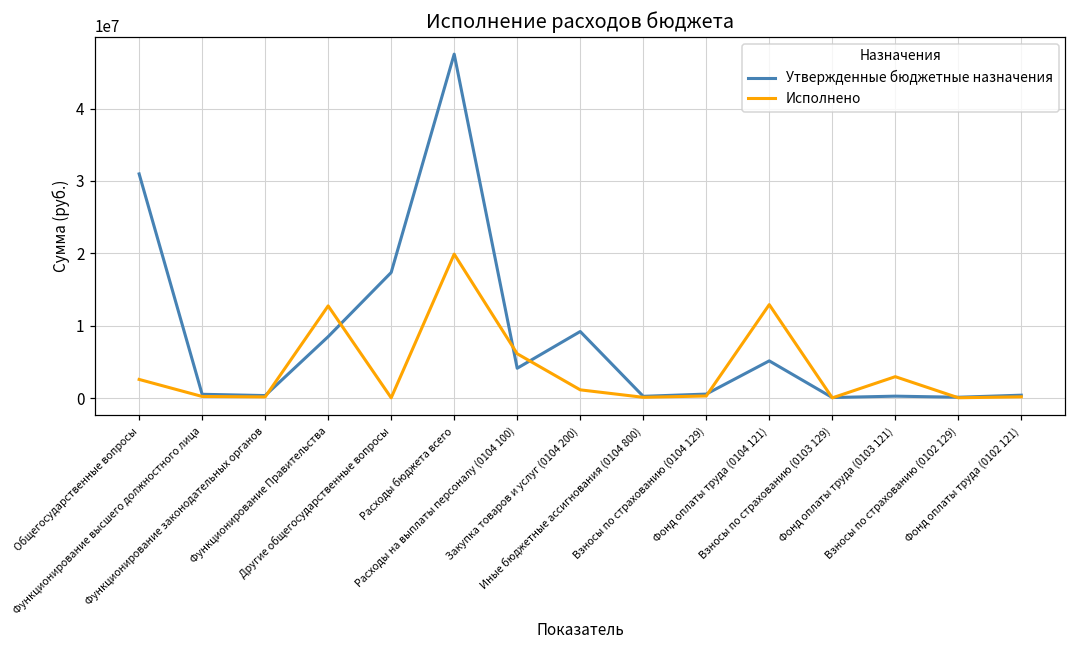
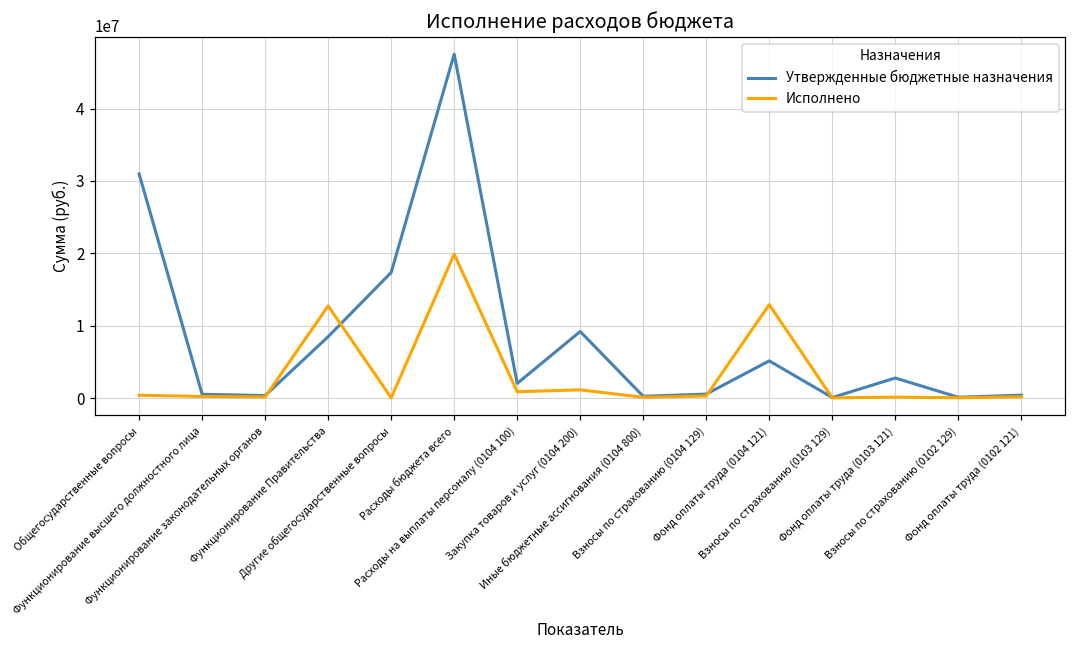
Исполнено, Общегосударственные вопросы: 3000000 -> 0
Утвержденные бюджетные назначения, Расходы на выплаты персоналу (0104 100): 4000000 -> 2000000
Исполнено, Расходы на выплаты персоналу (0104 100): 6000000 -> 1000000
Утвержденные бюджетные назначения, Фонд оплаты труда (0103 121): 0 -> 3000000
Исполнено, Фонд оплаты труда (0103 121): 3000000 -> 0
